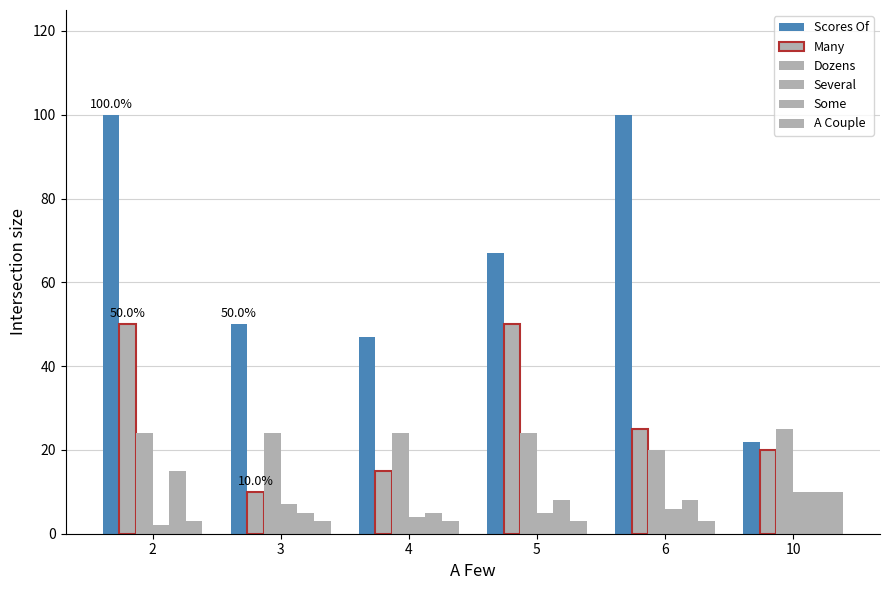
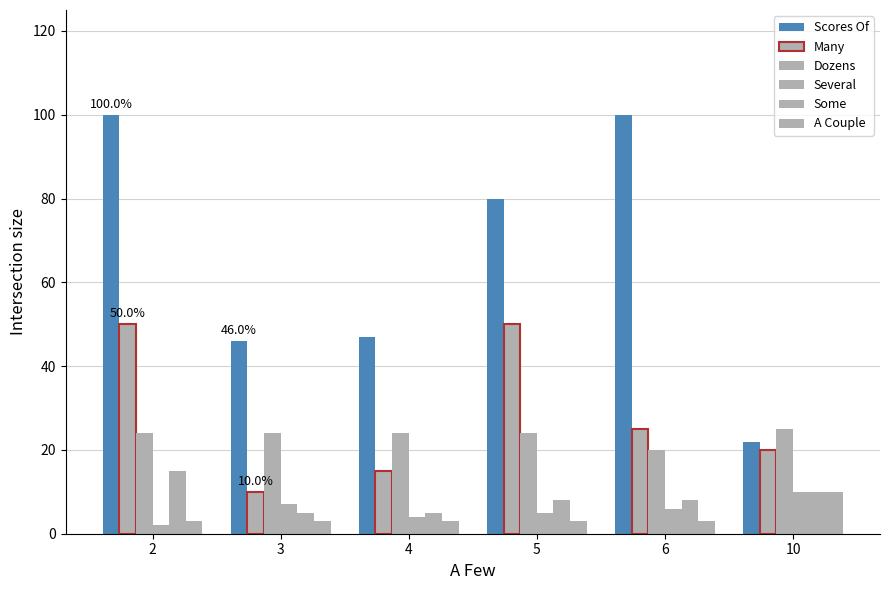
Scores Of, 3: 50.0% -> 46.0%
Scores Of, 5: 67 -> 80
